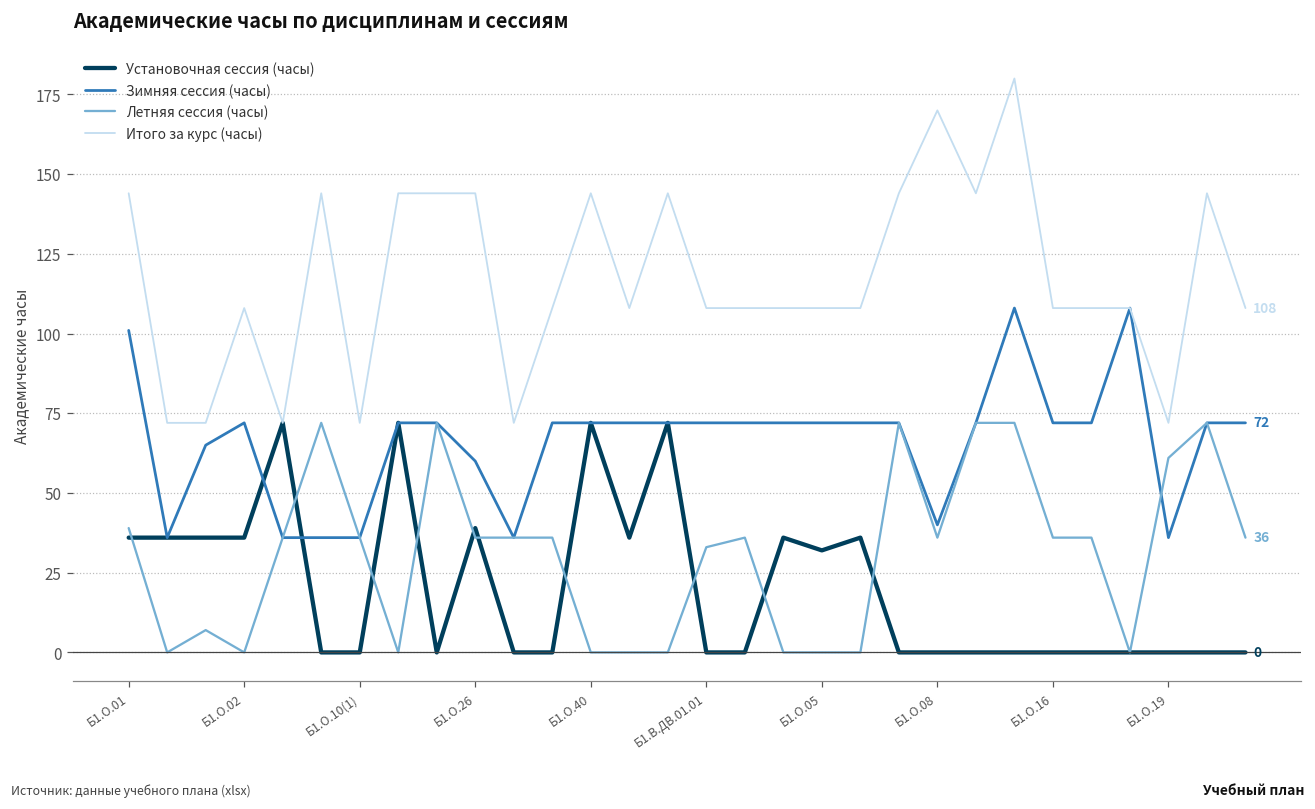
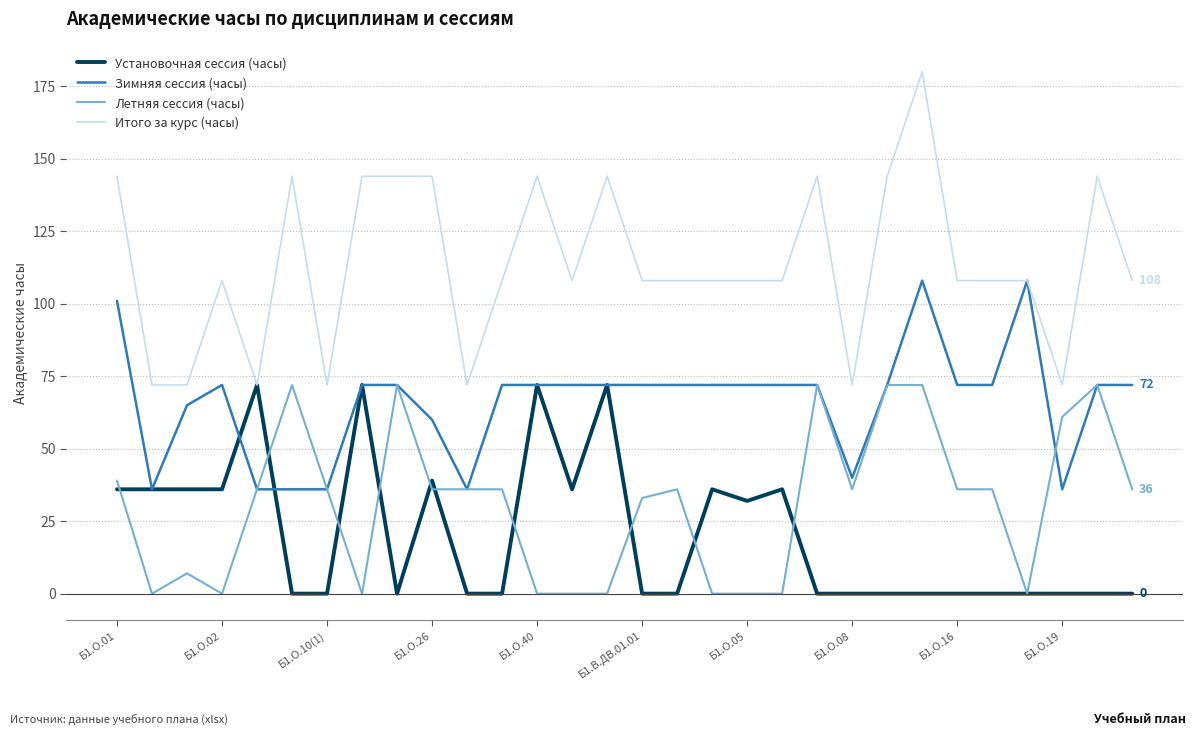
Итого за курс (часы), Б1.О.08: 170 -> 72
